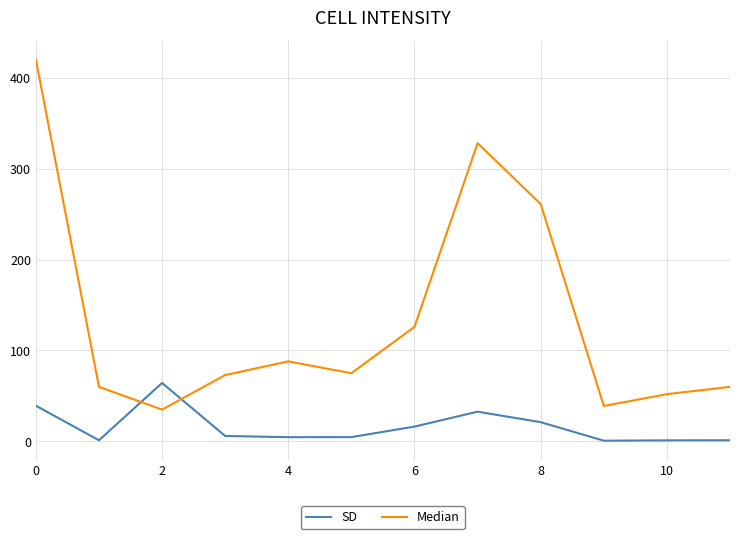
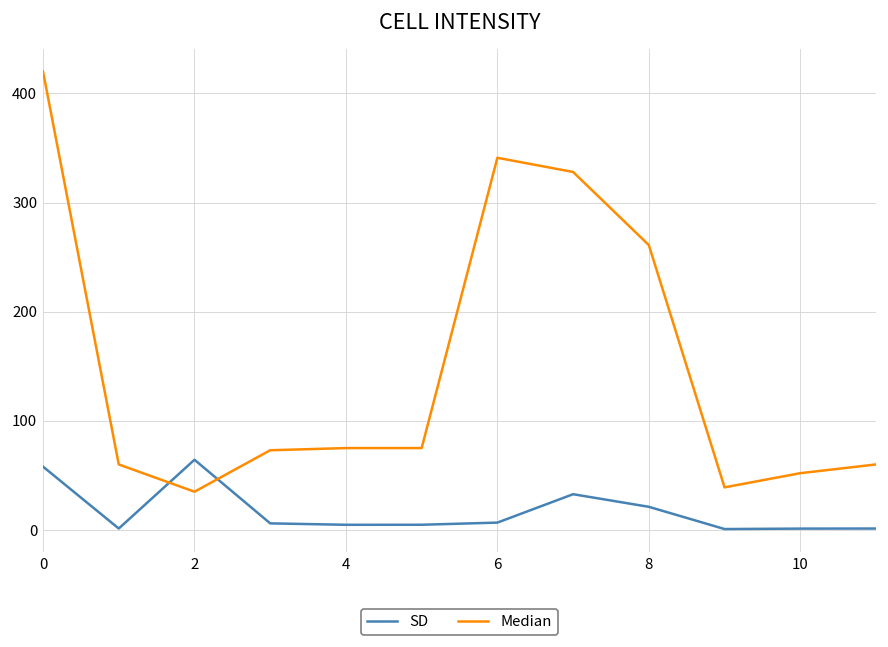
SD, 0: 40 -> 60
Median, 4: 90 -> 80
SD, 6: 20 -> 10
Median, 6: 130 -> 340
